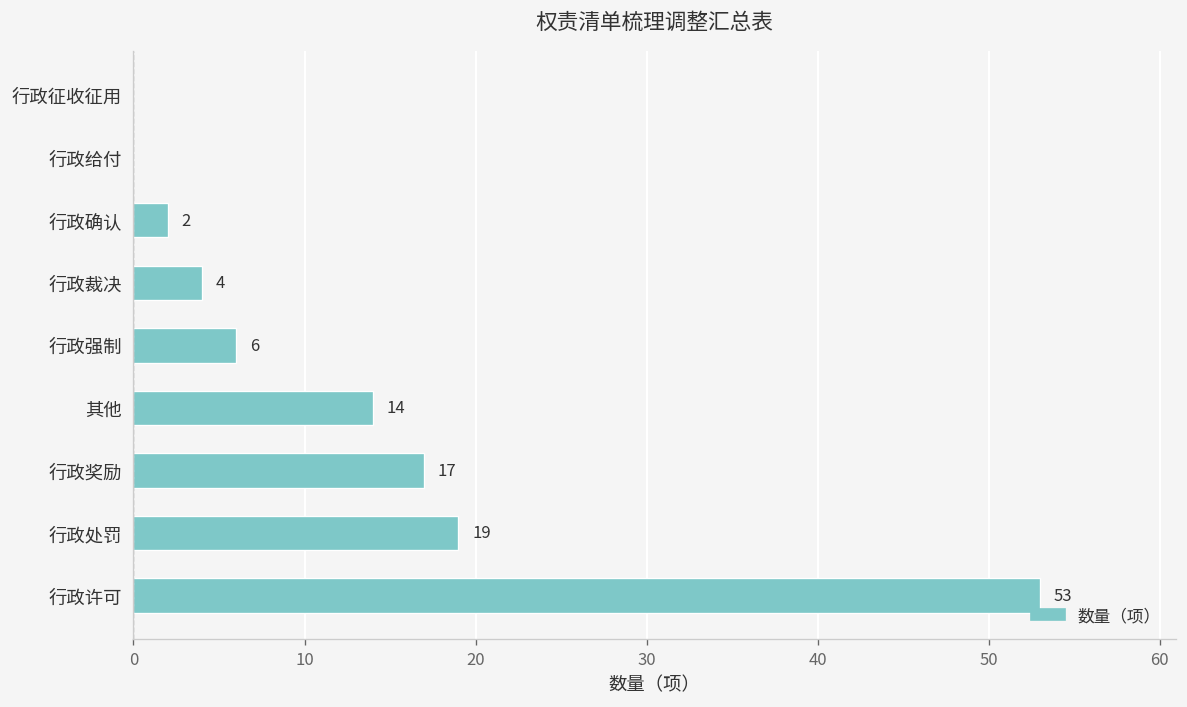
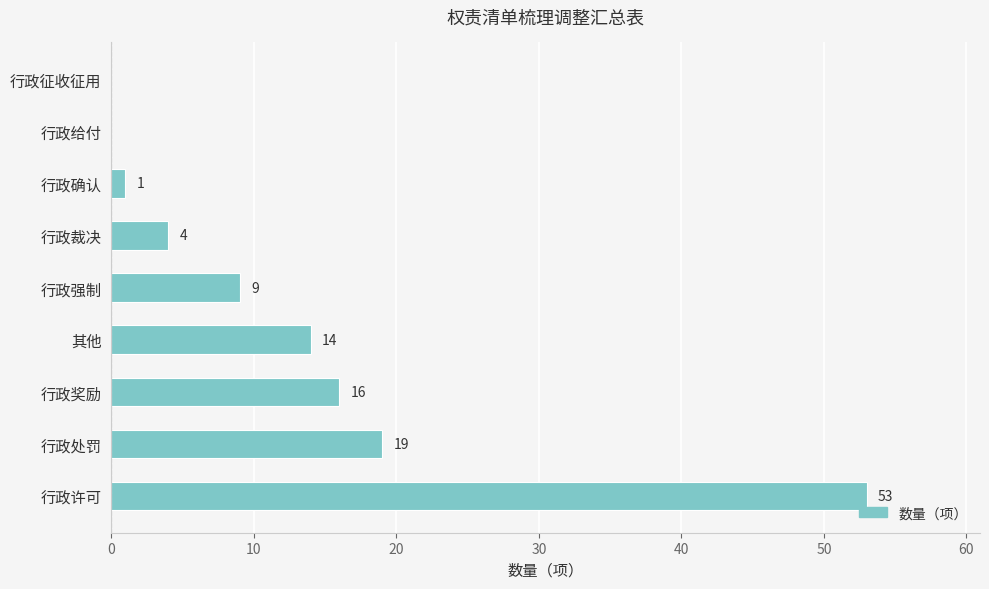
行政确认: 2 -> 1
行政强制: 6 -> 9
行政奖励: 17 -> 16
